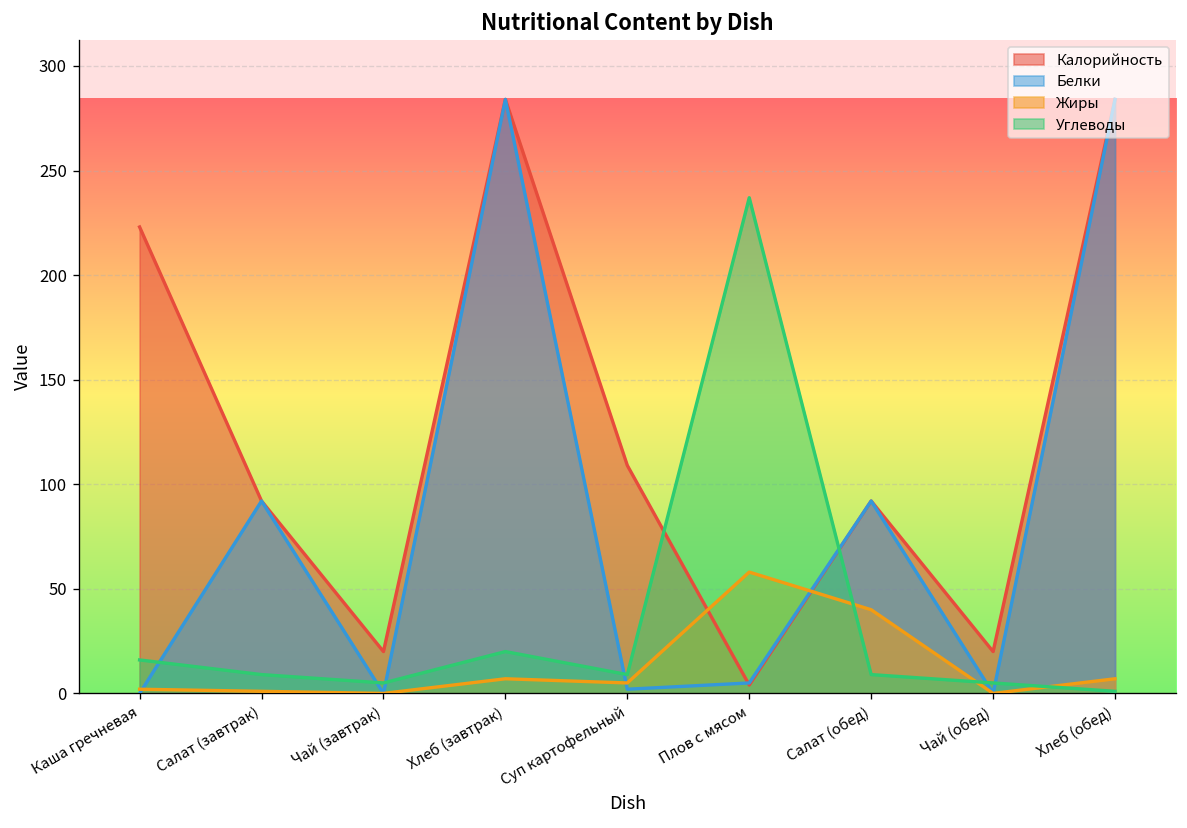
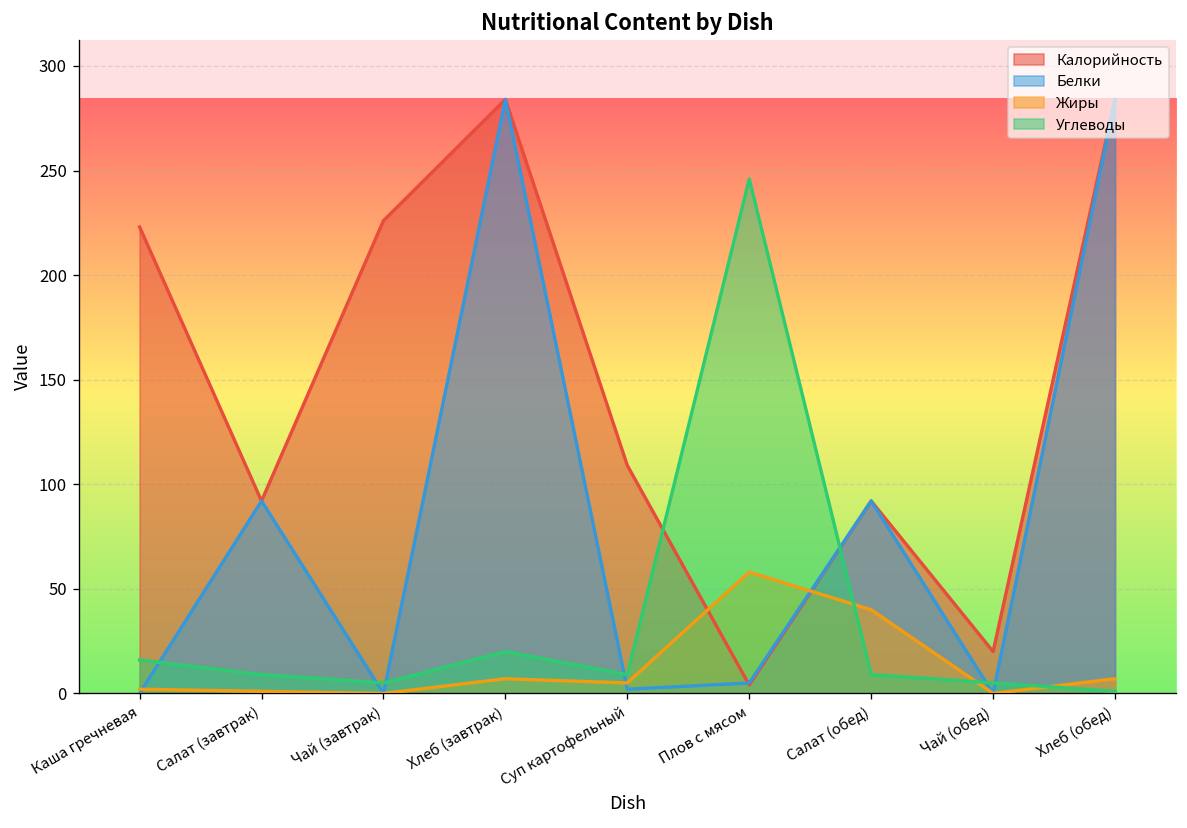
Калорийность, Чай (завтрак): 20 -> 226
Углеводы, Плов с мясом: 237 -> 246
